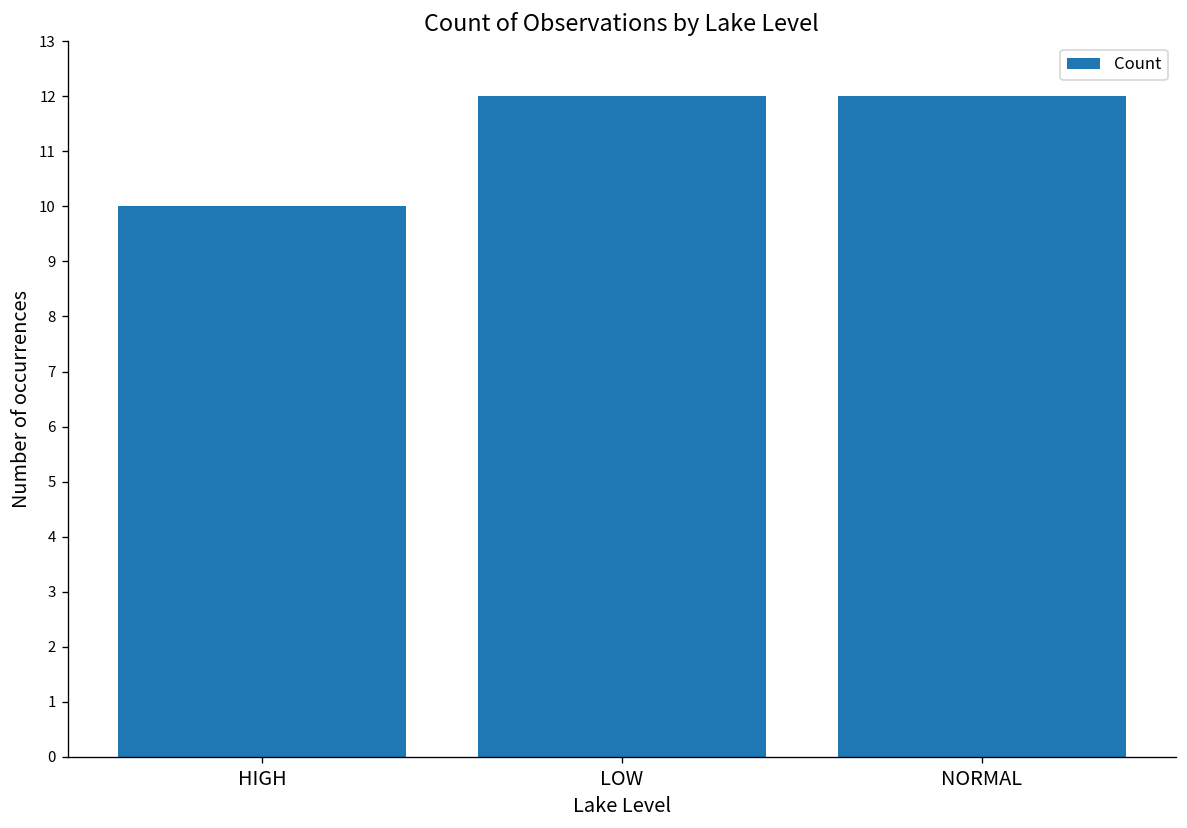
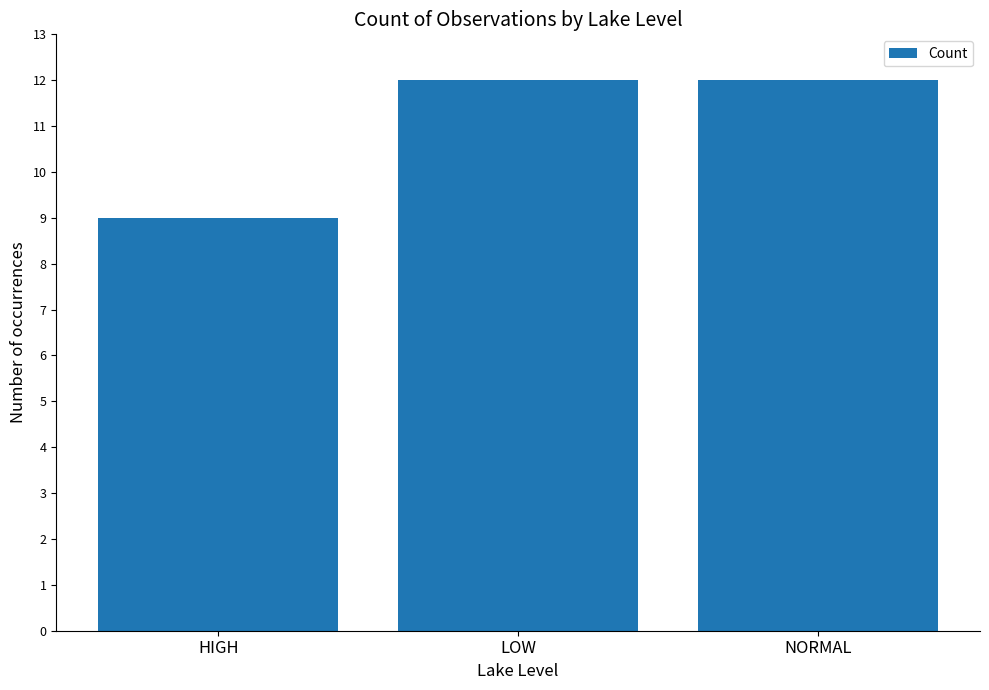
HIGH: 10 -> 9
